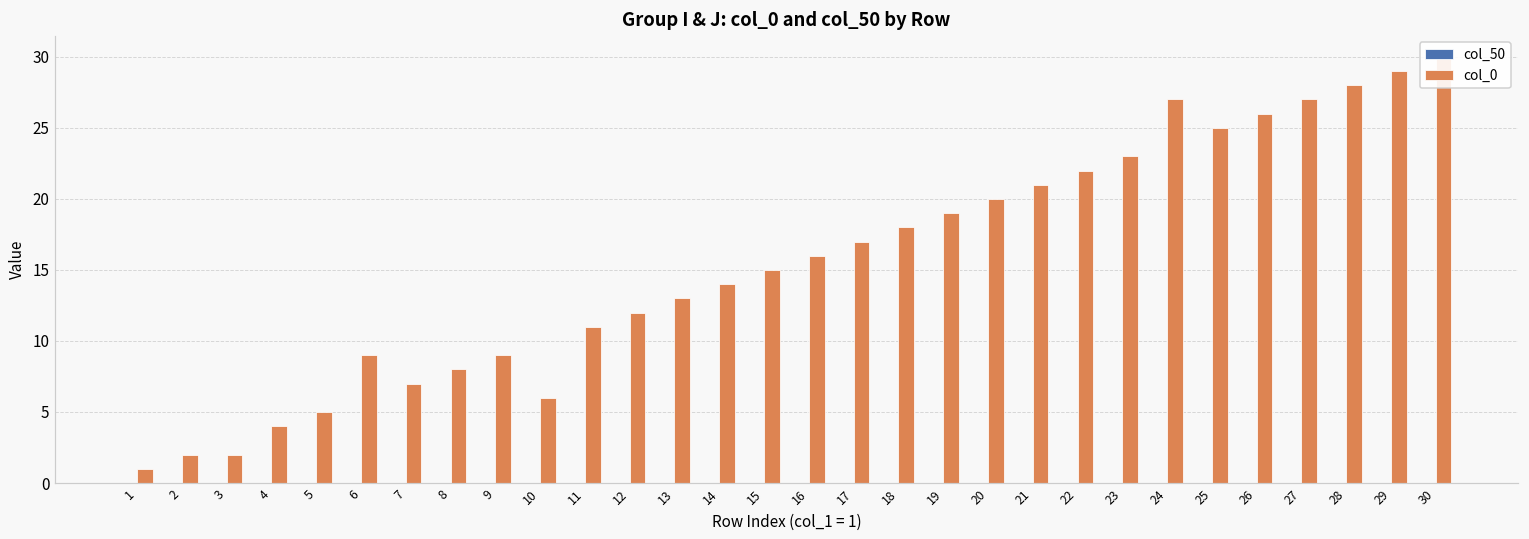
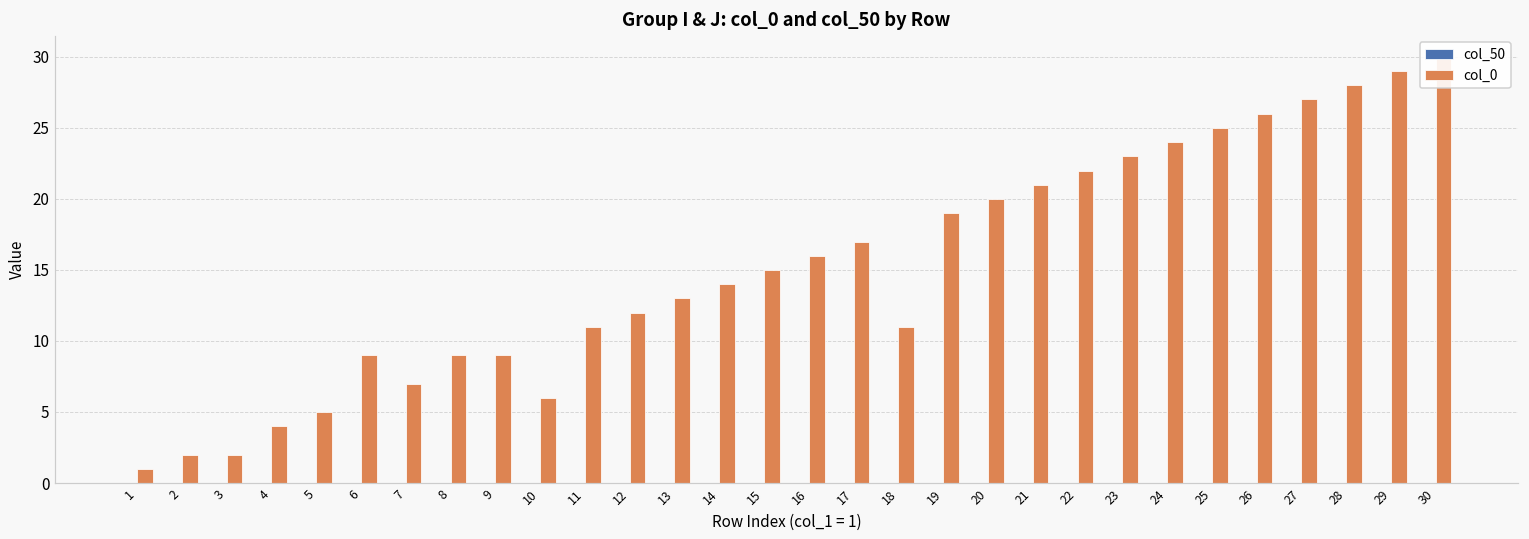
col_0, 8: 8 -> 9
col_0, 18: 18 -> 11
col_0, 24: 27 -> 24
